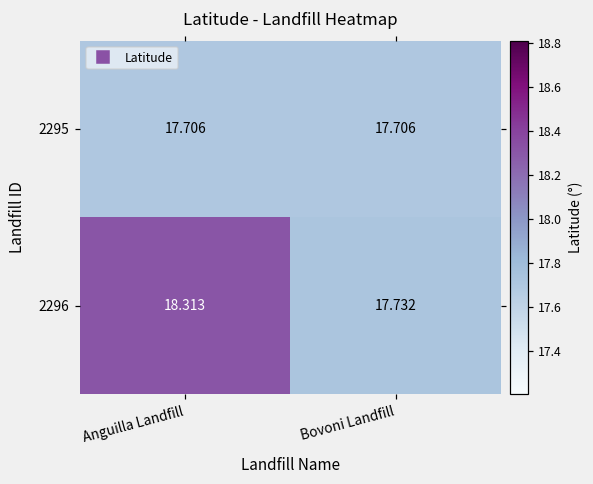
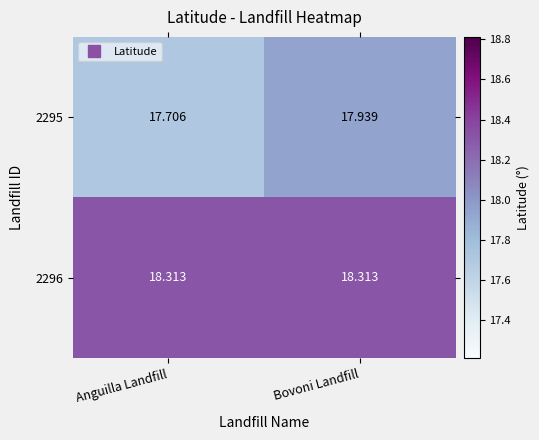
2295, Bovoni Landfill: 17.706 -> 17.939
2296, Bovoni Landfill: 17.732 -> 18.313
